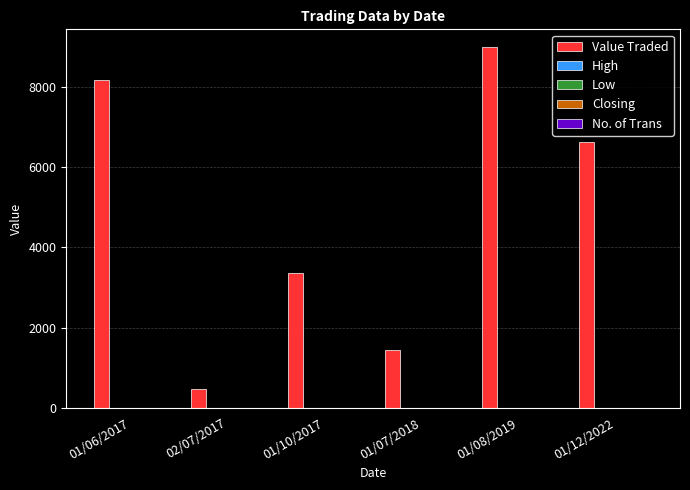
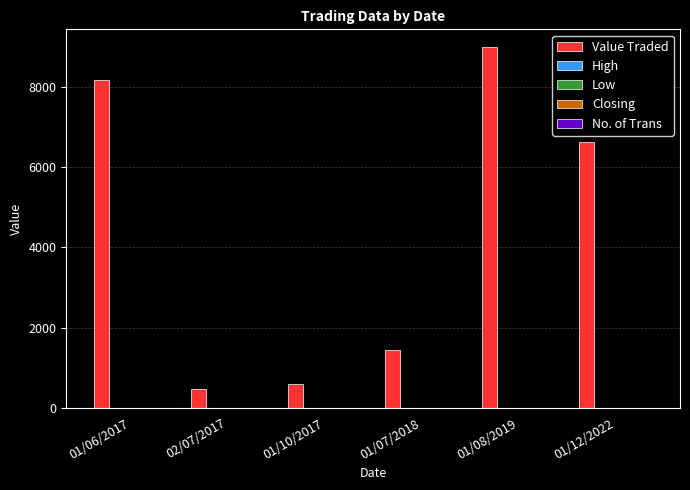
Value Traded, 01/10/2017: 3400 -> 600
